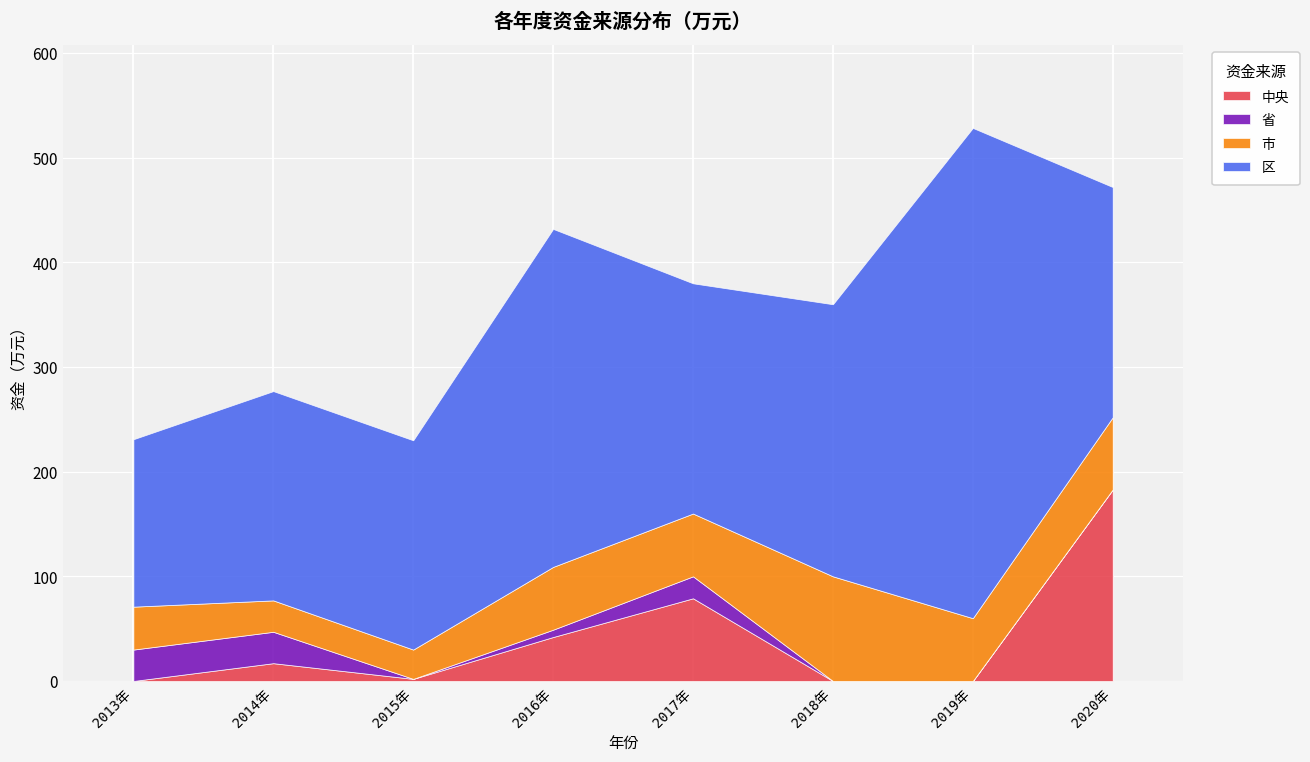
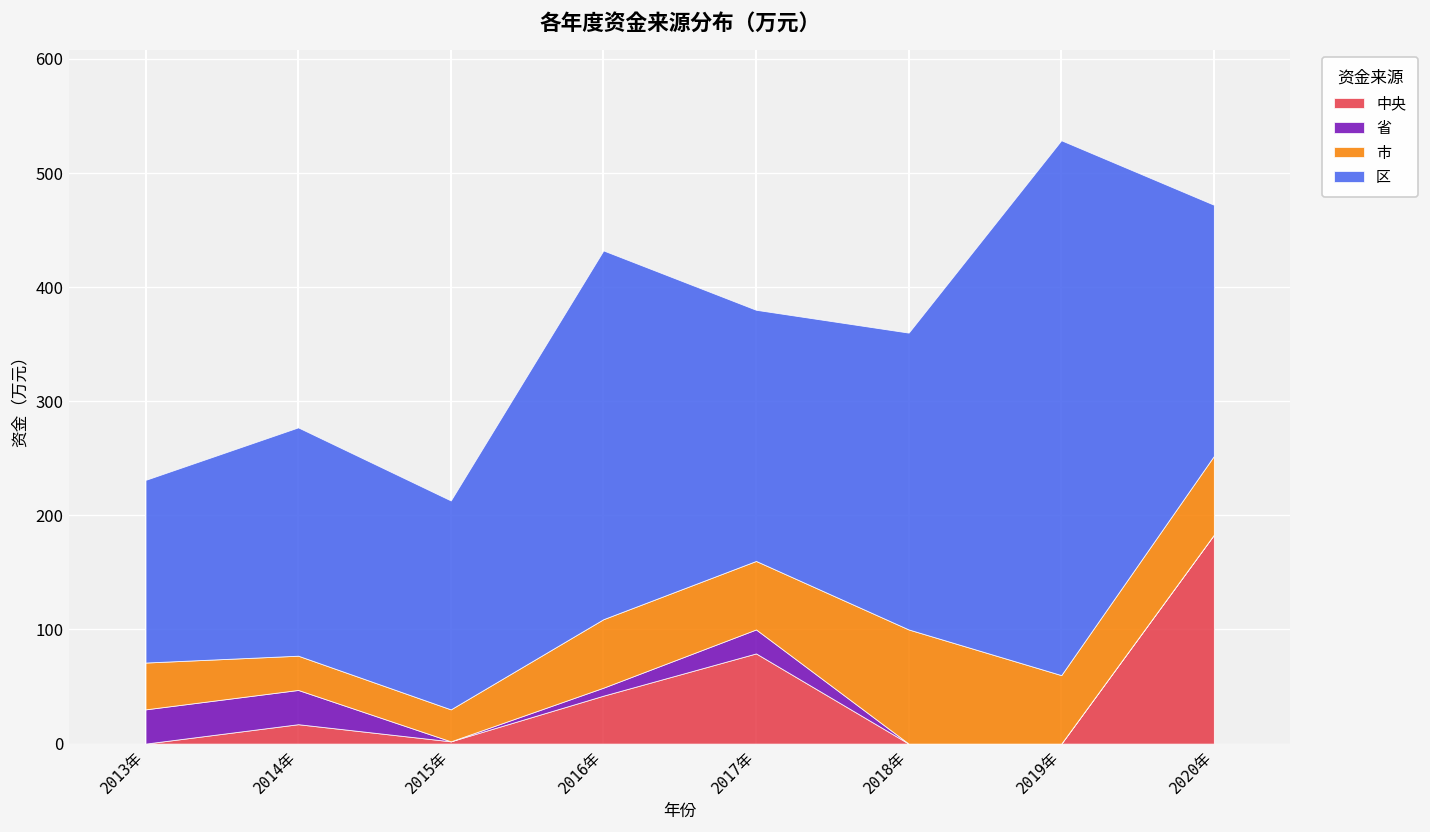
区, 2015年: 200 -> 180
